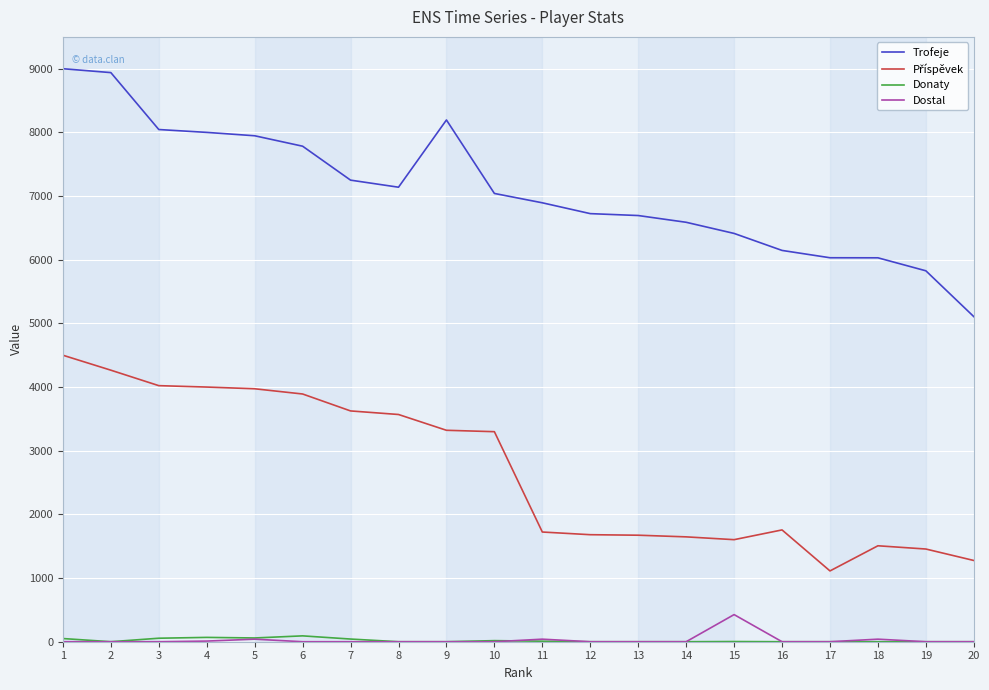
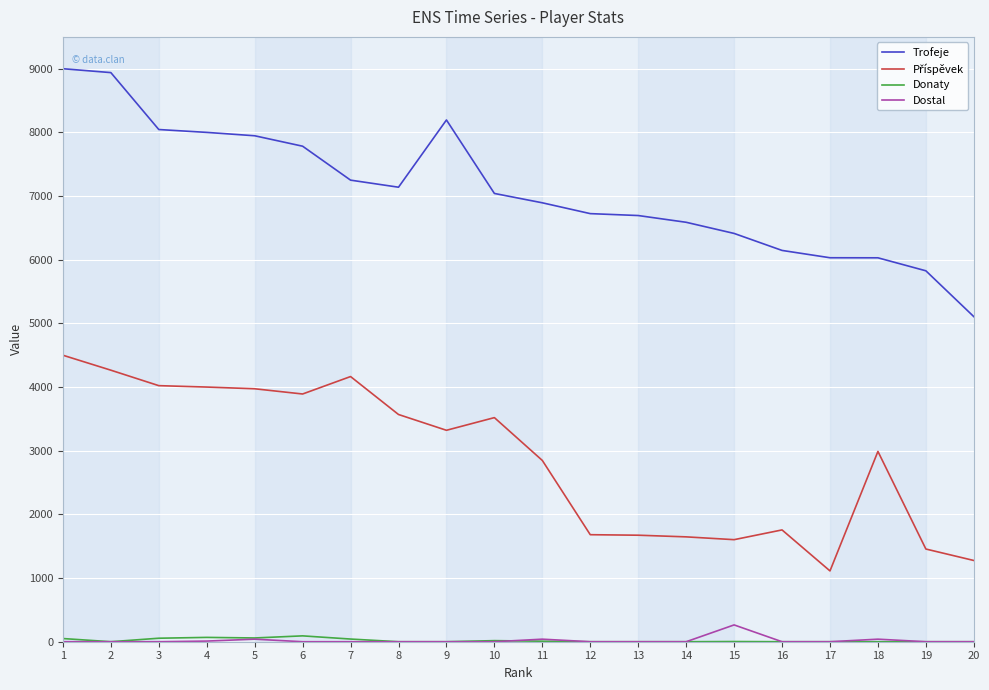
Příspěvek, 7: 3600 -> 4200
Příspěvek, 10: 3300 -> 3500
Příspěvek, 11: 1700 -> 2800
Dostal, 15: 400 -> 300
Příspěvek, 18: 1500 -> 3000
